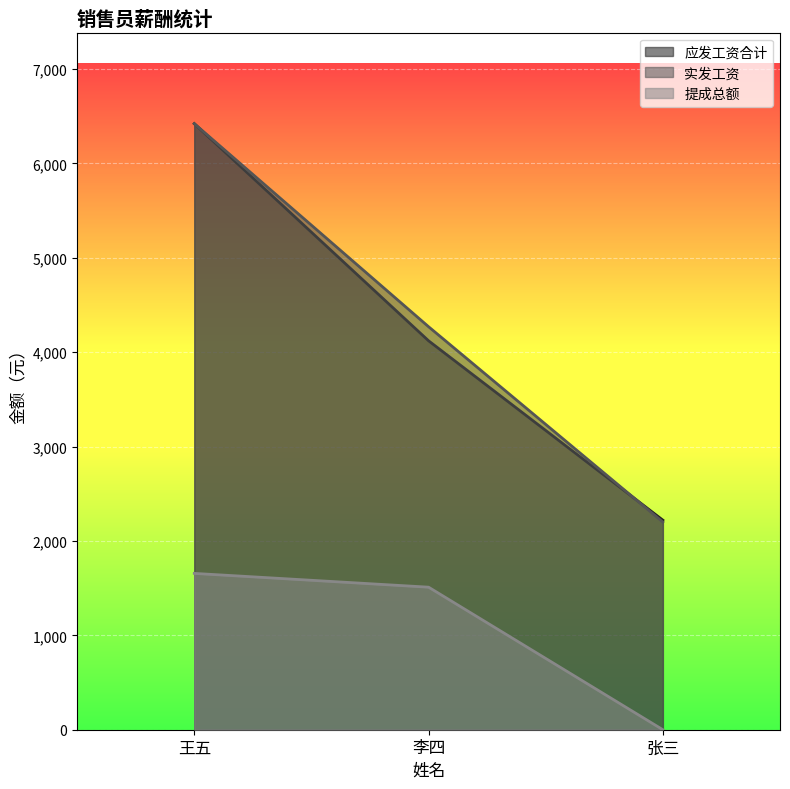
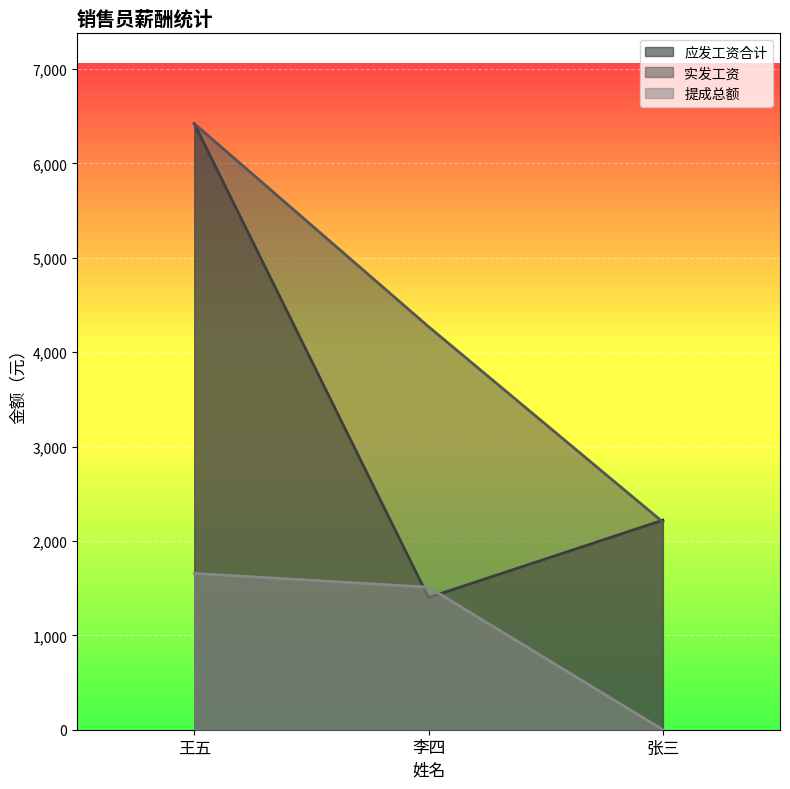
应发工资合计, 李四: 4,100 -> 1,400
